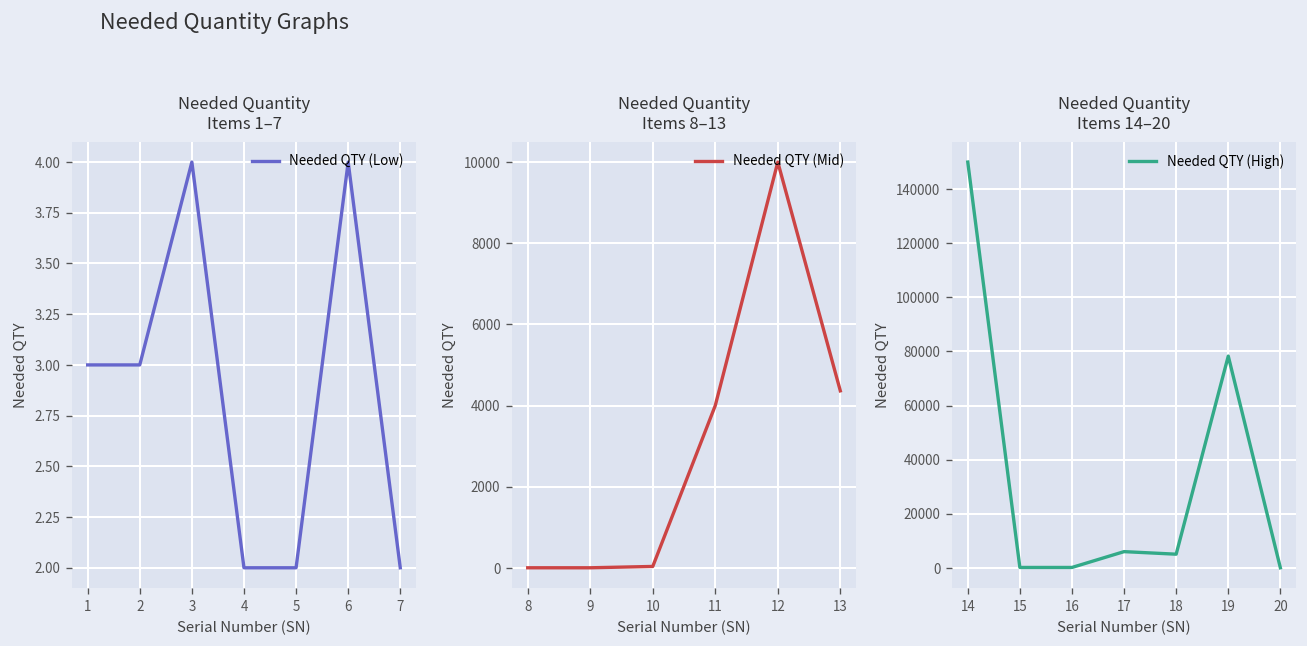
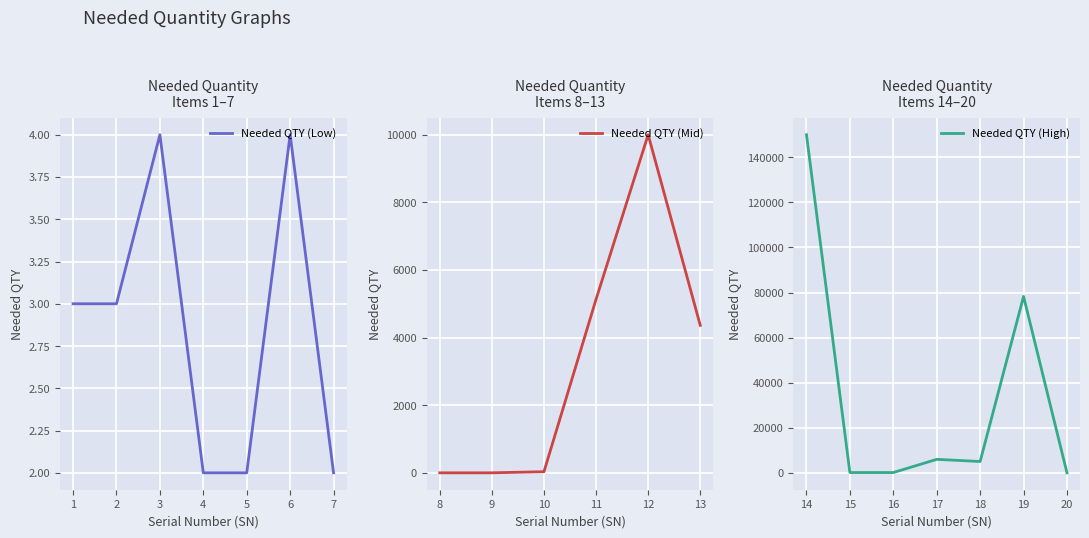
Needed Quantity Items 8–13, 11: 4000 -> 5100
